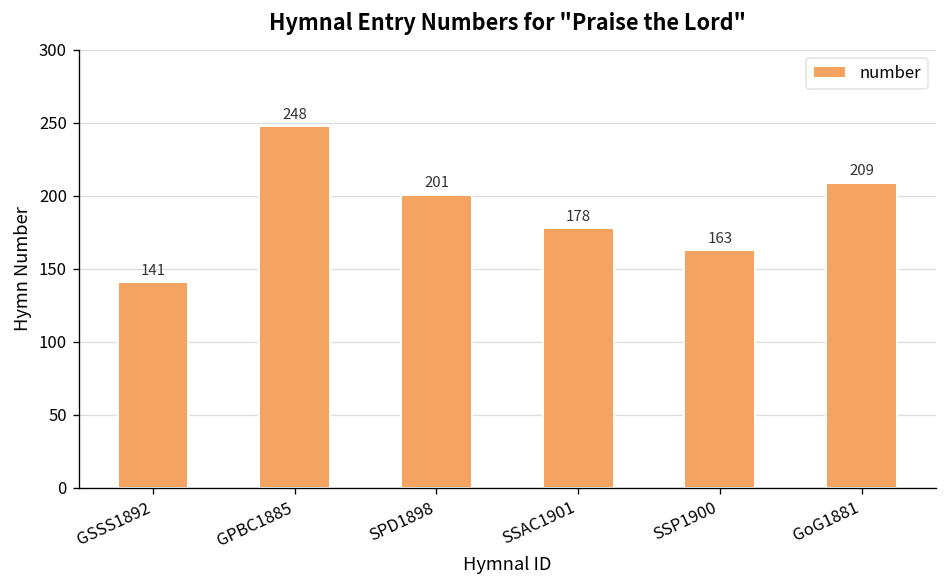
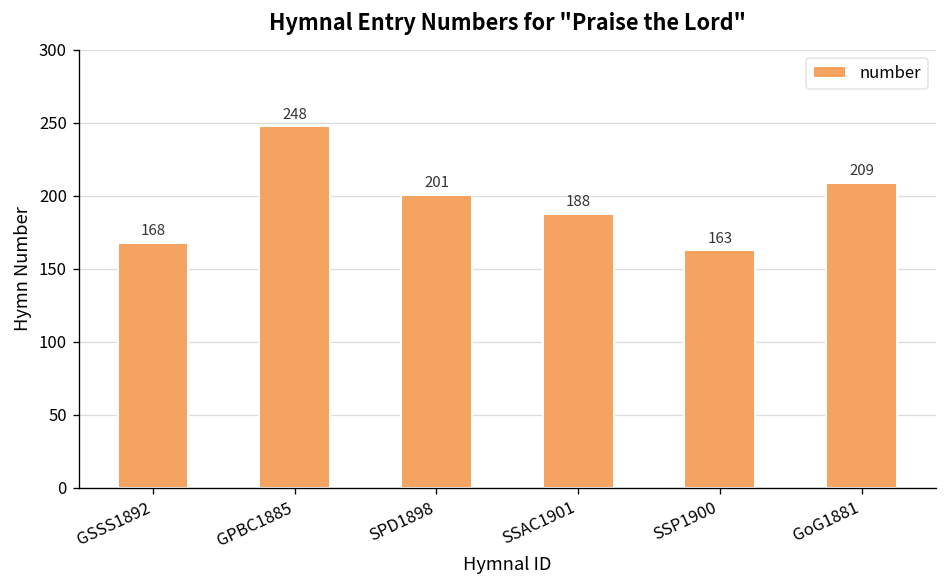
GSSS1892: 141 -> 168
SSAC1901: 178 -> 188
